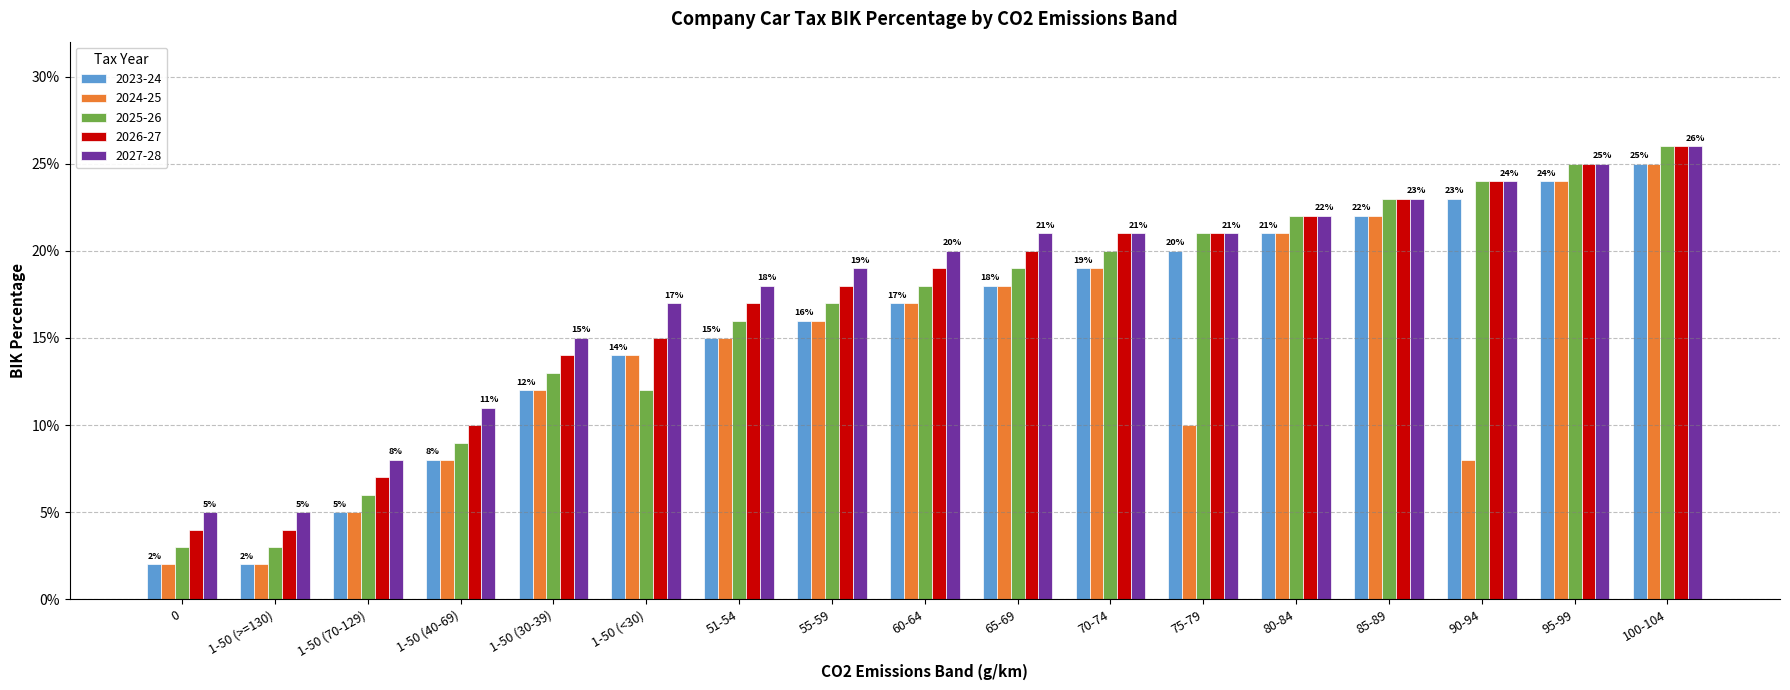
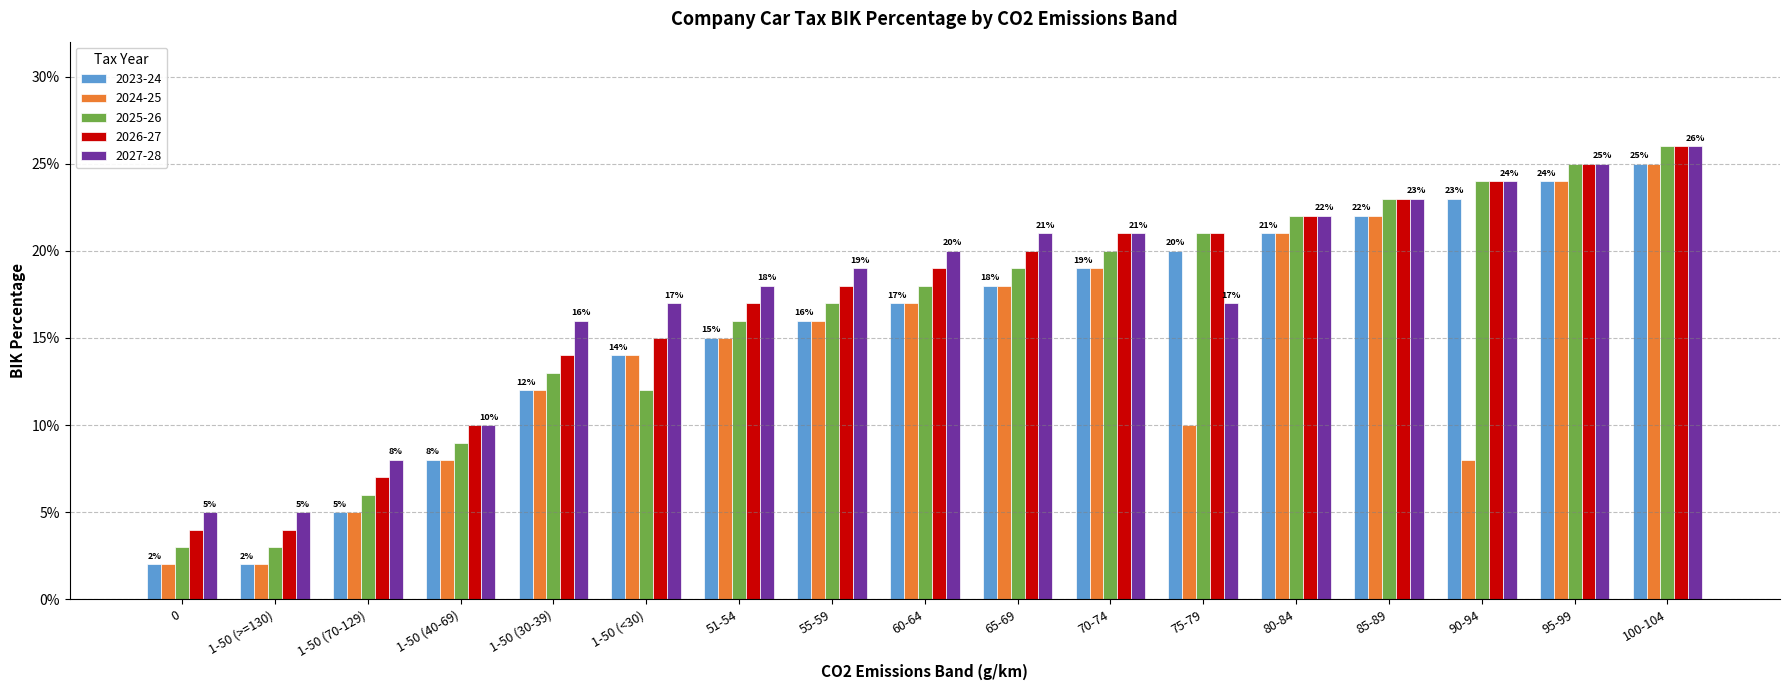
2027-28, 1-50 (40-69): 11% -> 10%
2027-28, 1-50 (30-39): 15% -> 16%
2027-28, 75-79: 21% -> 17%
